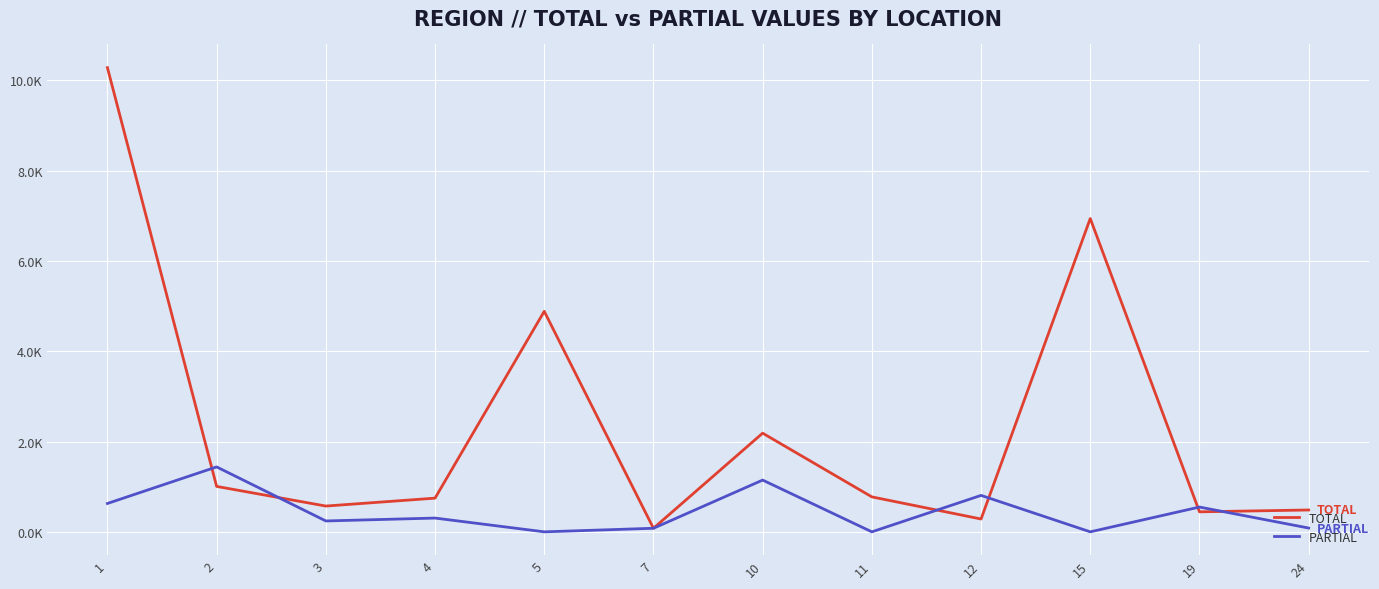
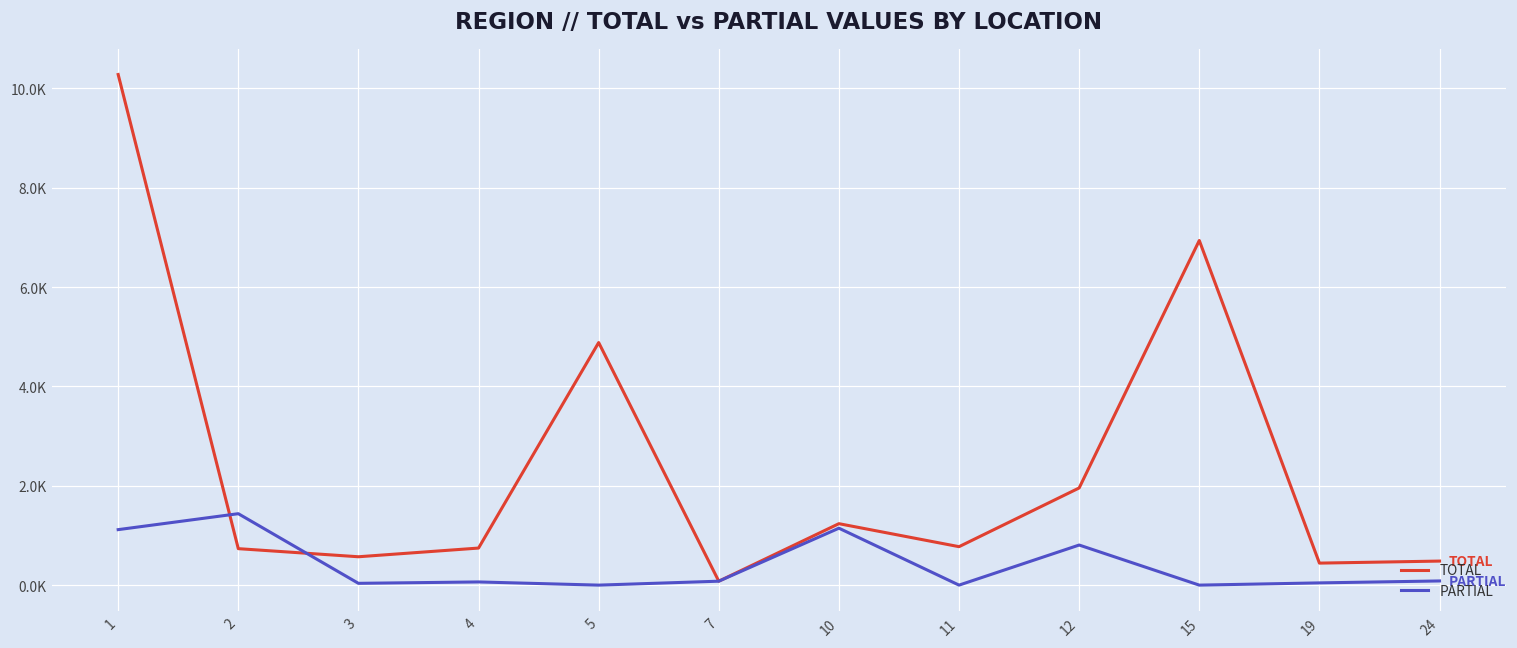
PARTIAL, 1: 600 -> 1100
TOTAL, 2: 1000 -> 700
PARTIAL, 3: 200 -> 0
PARTIAL, 4: 300 -> 100
TOTAL, 10: 2200 -> 1200
TOTAL, 12: 300 -> 2000
PARTIAL, 19: 500 -> 0
